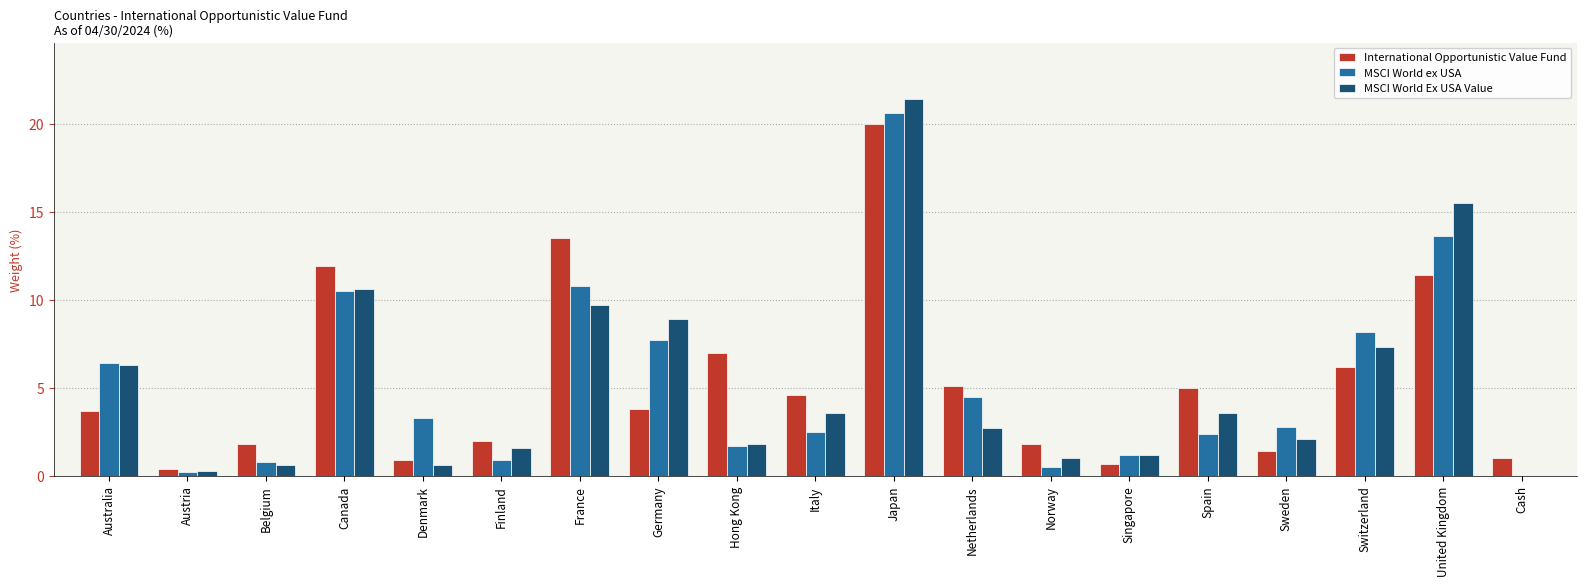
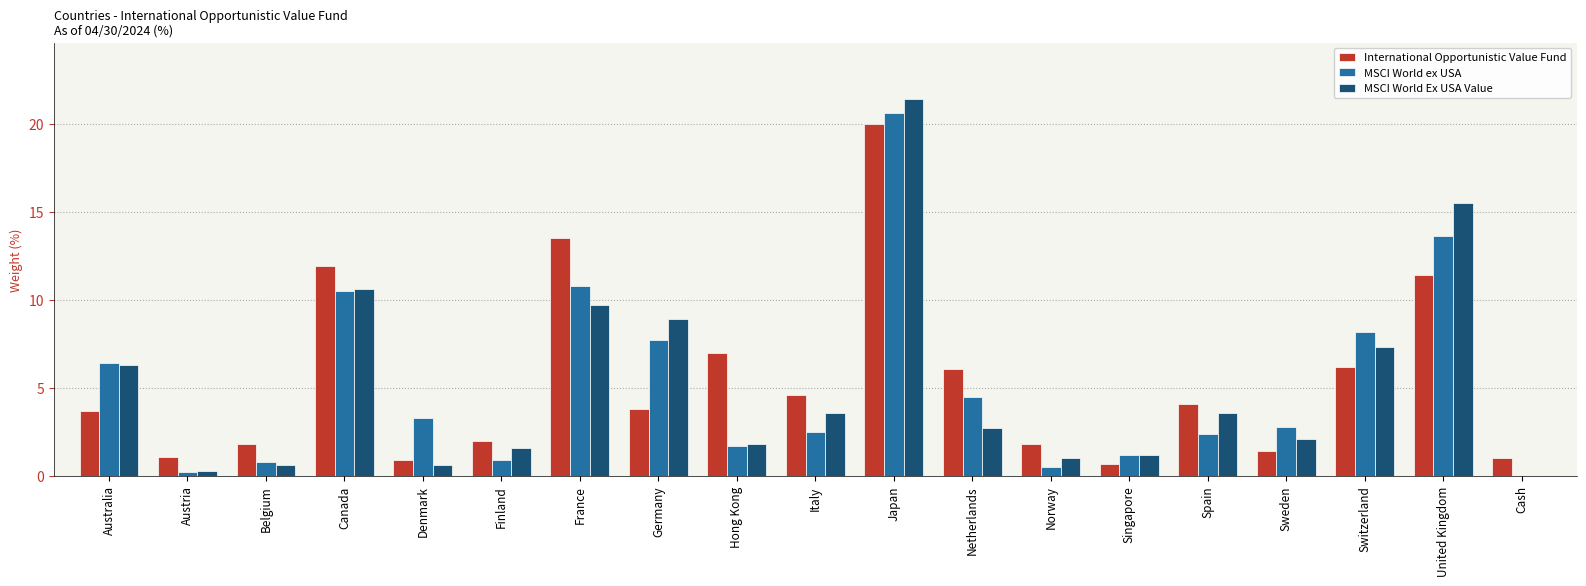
International Opportunistic Value Fund, Austria: 0.4 -> 1.1
International Opportunistic Value Fund, Netherlands: 5.1 -> 6.1
International Opportunistic Value Fund, Spain: 5.0 -> 4.1
